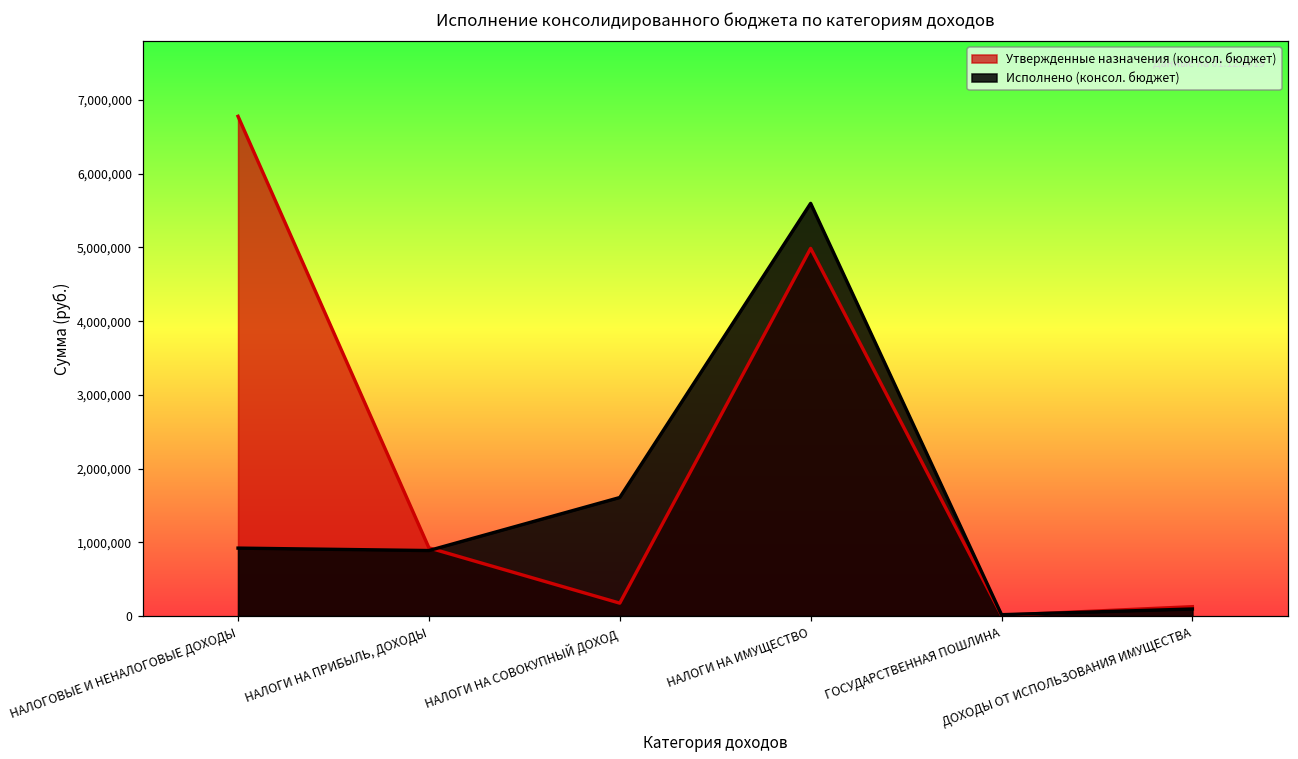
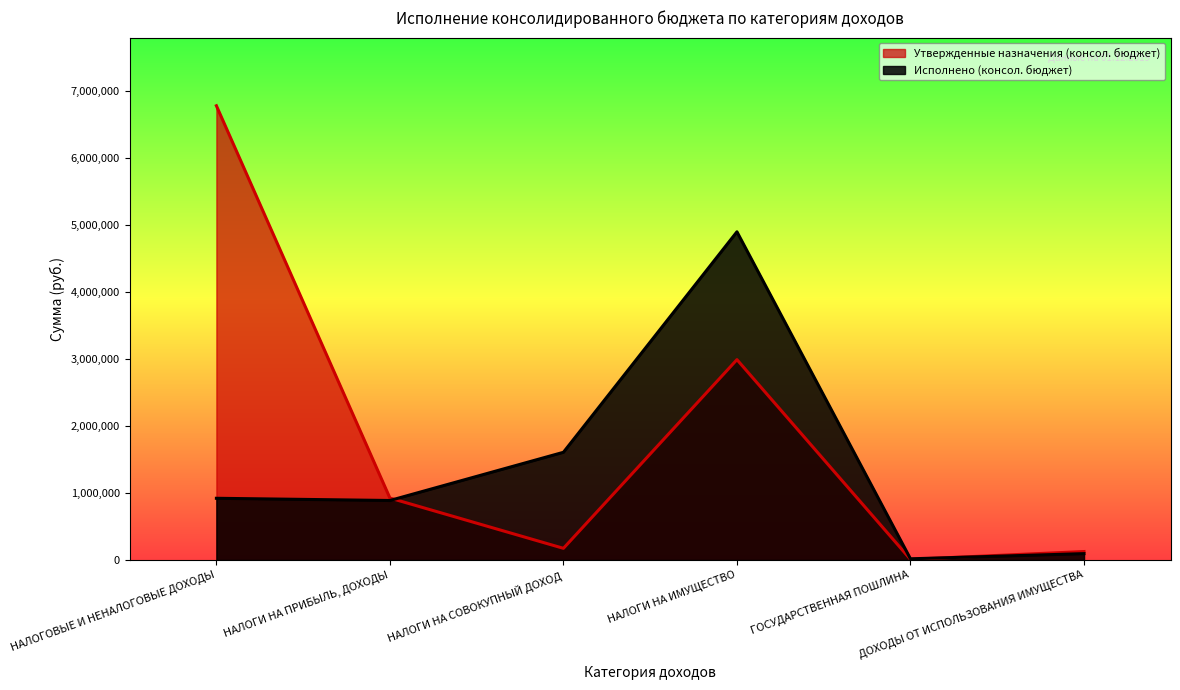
Утвержденные назначения (консол. бюджет), НАЛОГИ НА ИМУЩЕСТВО: 5,000,000 -> 3,000,000
Исполнено (консол. бюджет), НАЛОГИ НА ИМУЩЕСТВО: 5,600,000 -> 4,900,000
